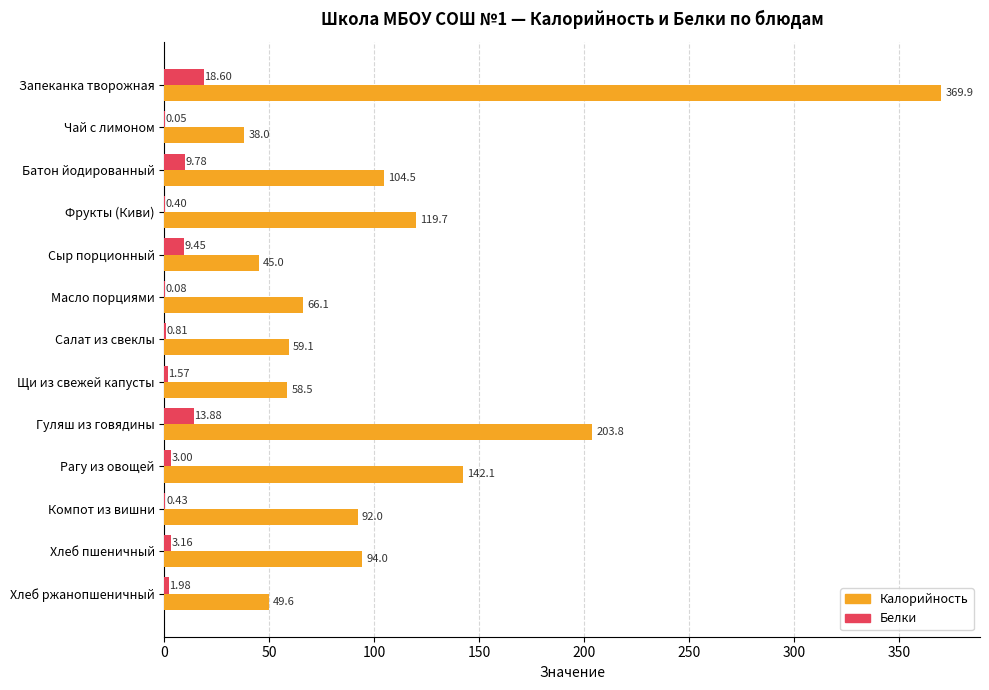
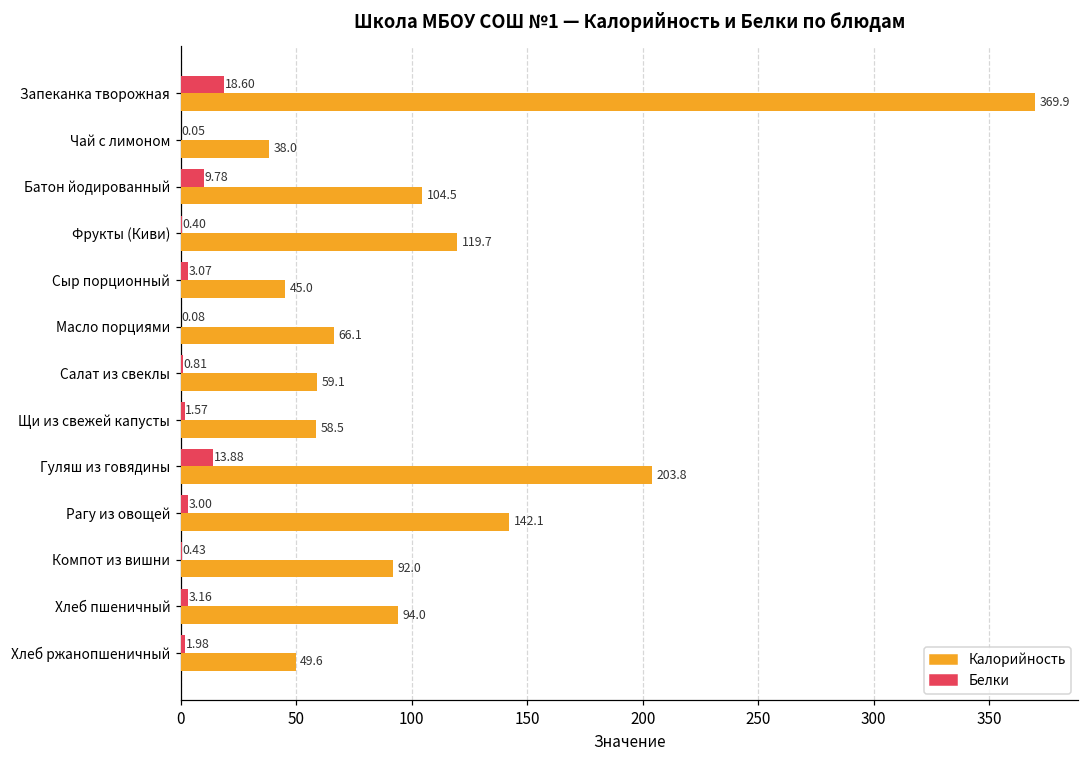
Белки, Сыр порционный: 9.45 -> 3.07
